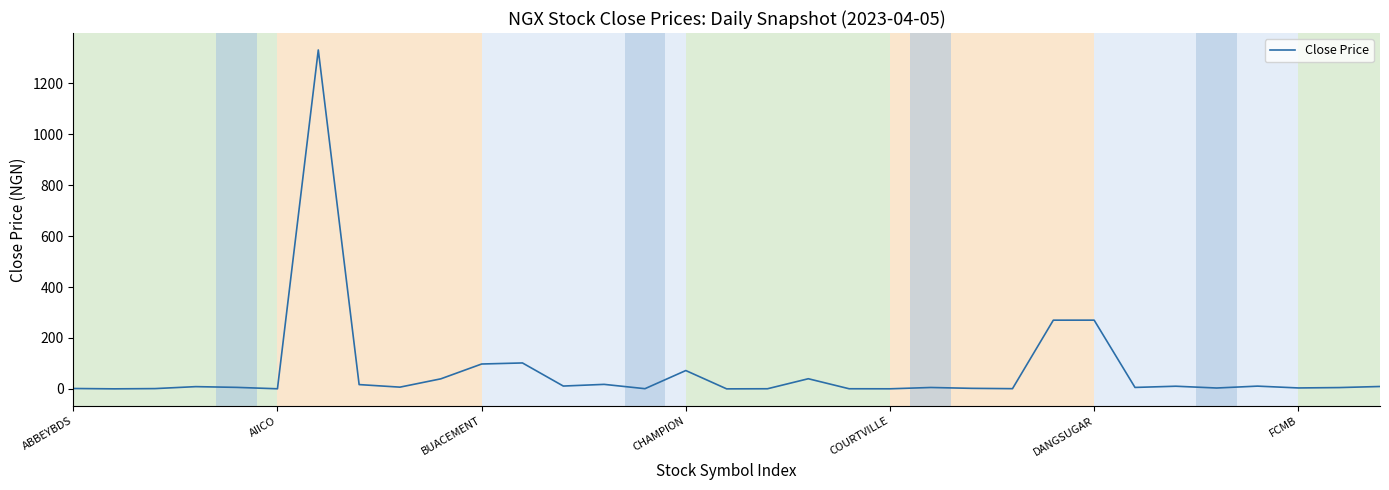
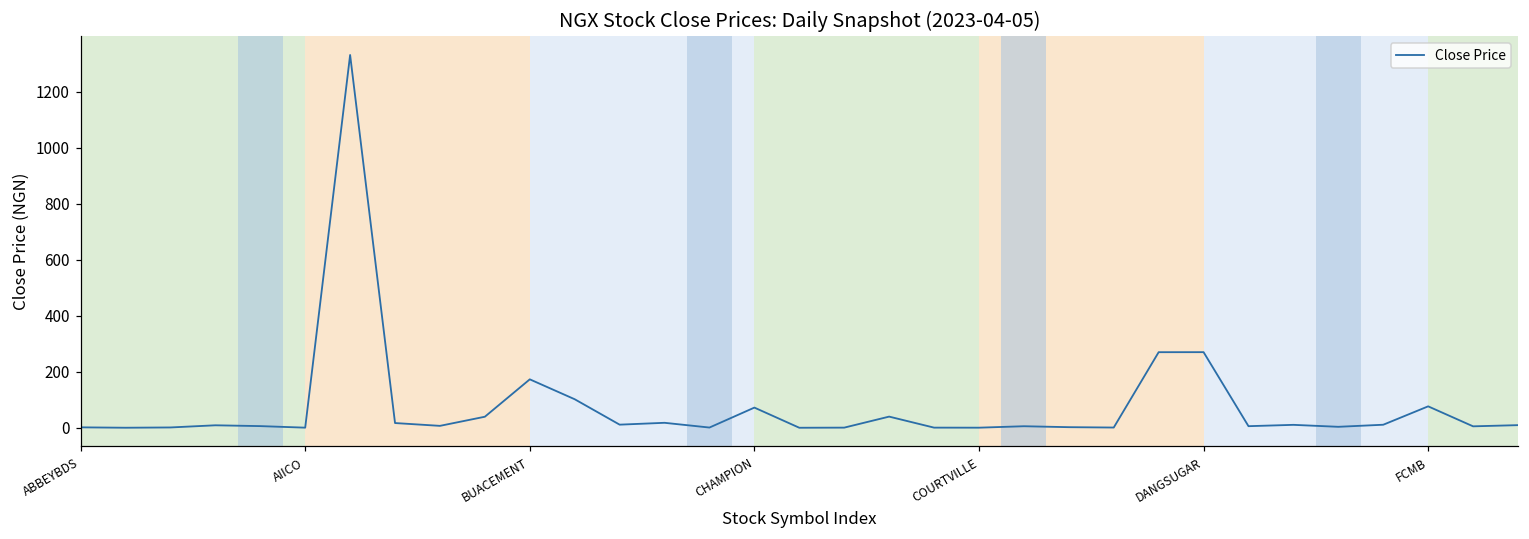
BUACEMENT: 100 -> 170
FCMB: 0 -> 80
